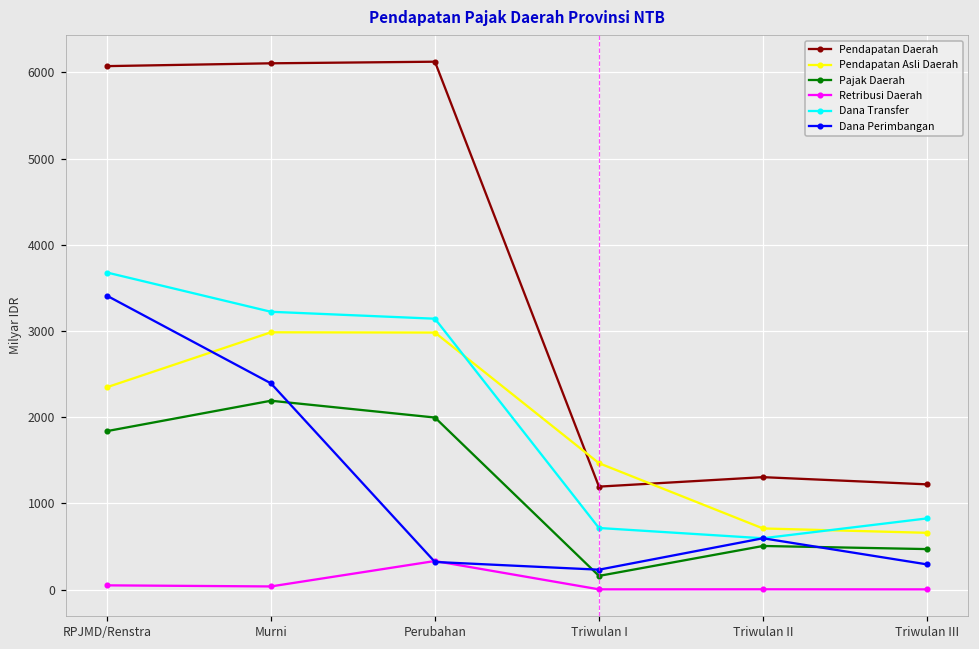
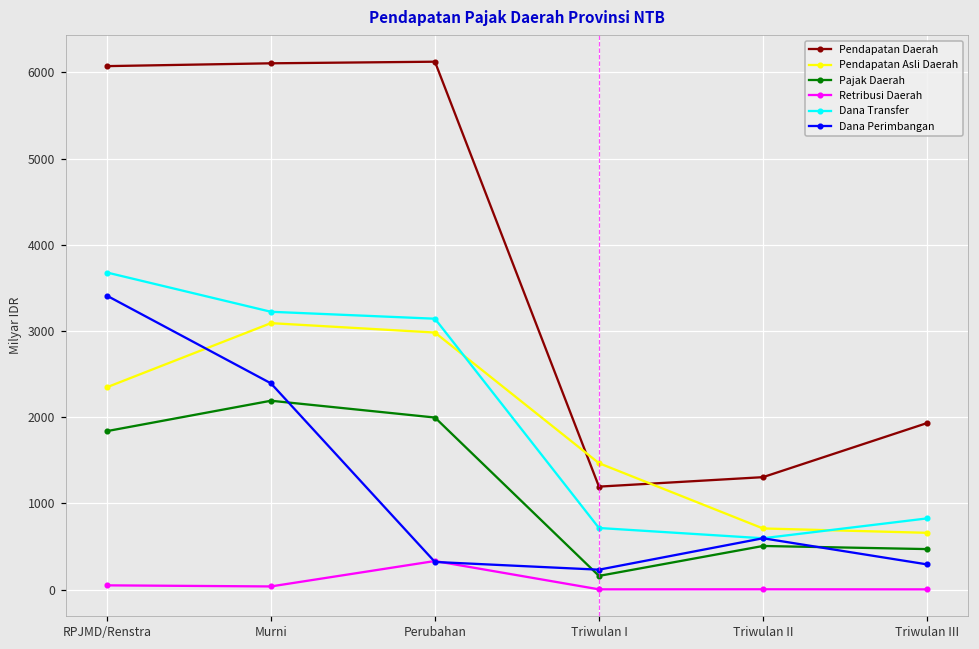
Pendapatan Asli Daerah, Murni: 3000 -> 3100
Pendapatan Daerah, Triwulan III: 1200 -> 1900
